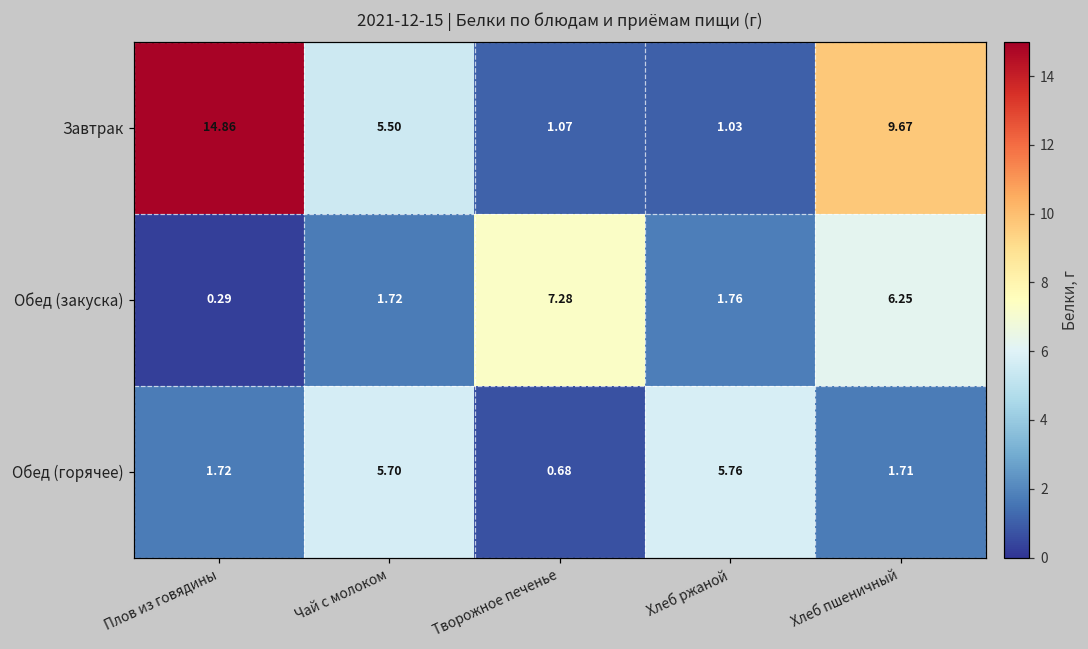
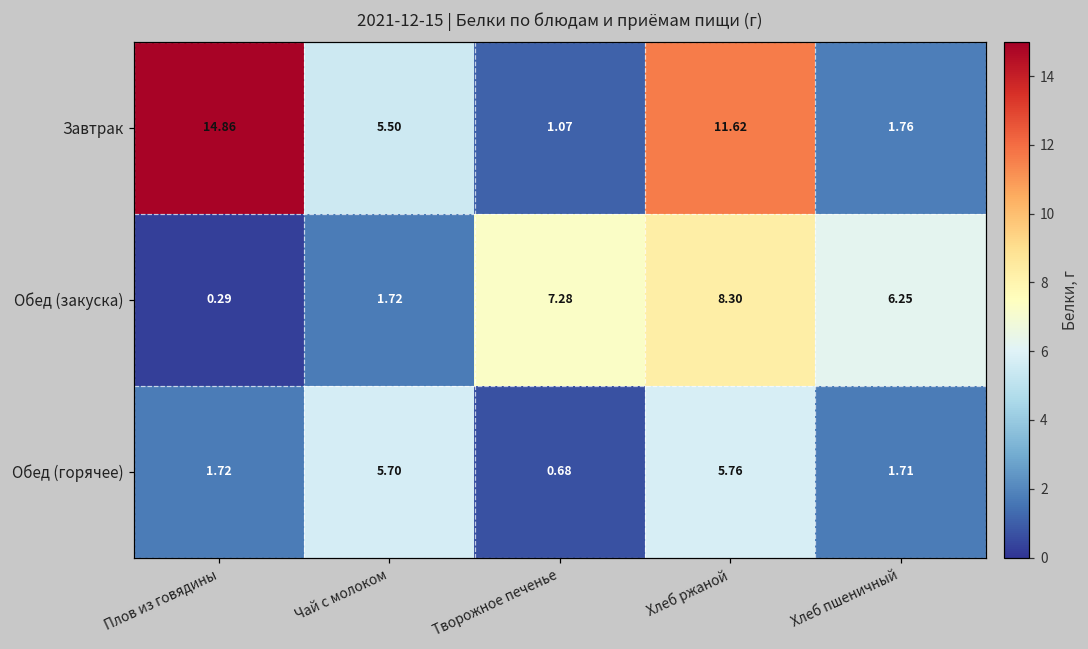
Завтрак, Хлеб ржаной: 1.03 -> 11.62
Завтрак, Хлеб пшеничный: 9.67 -> 1.76
Обед (закуска), Хлеб ржаной: 1.76 -> 8.30
